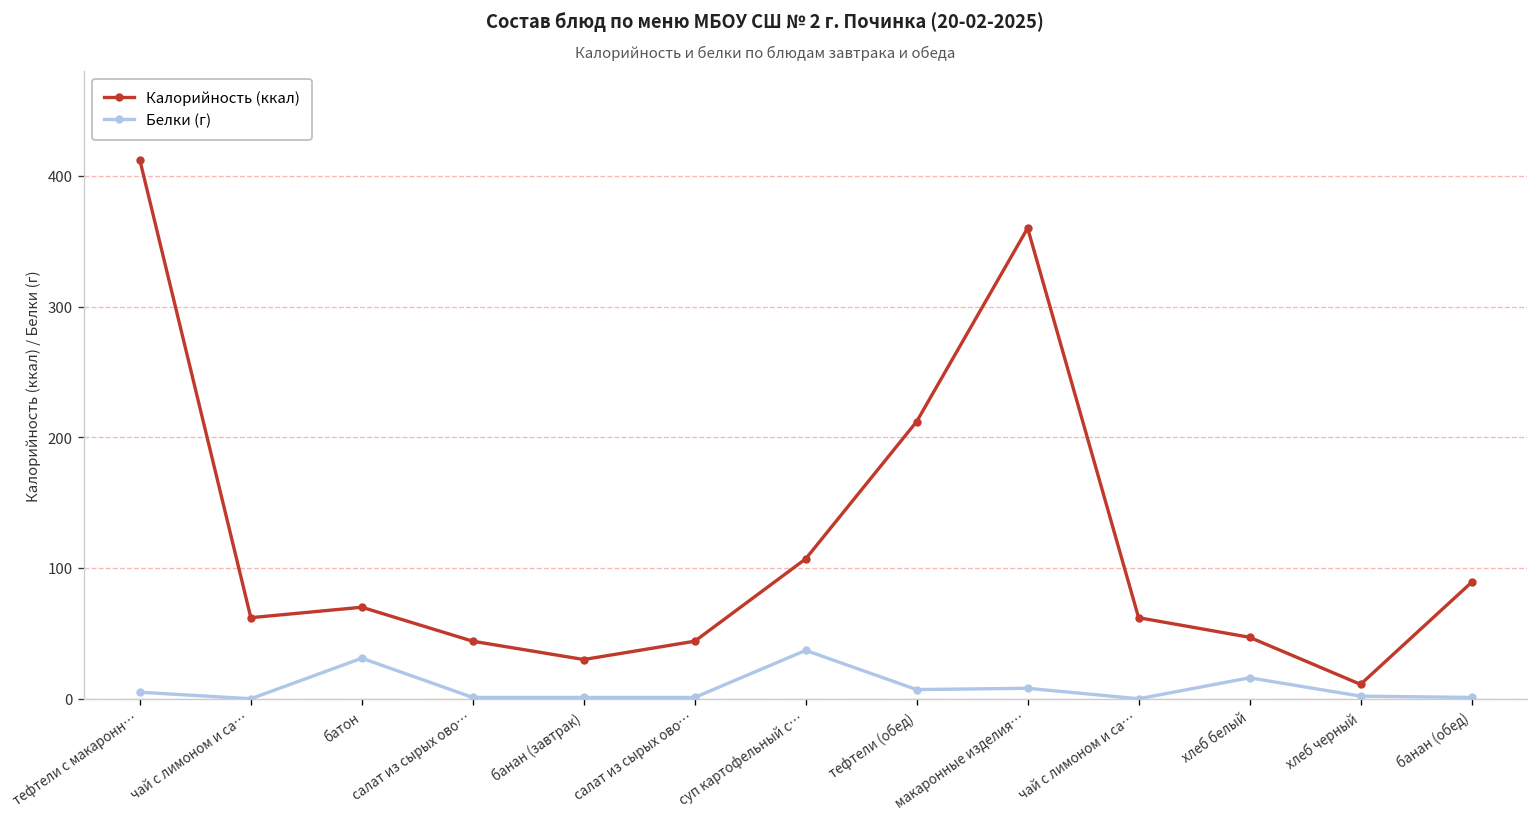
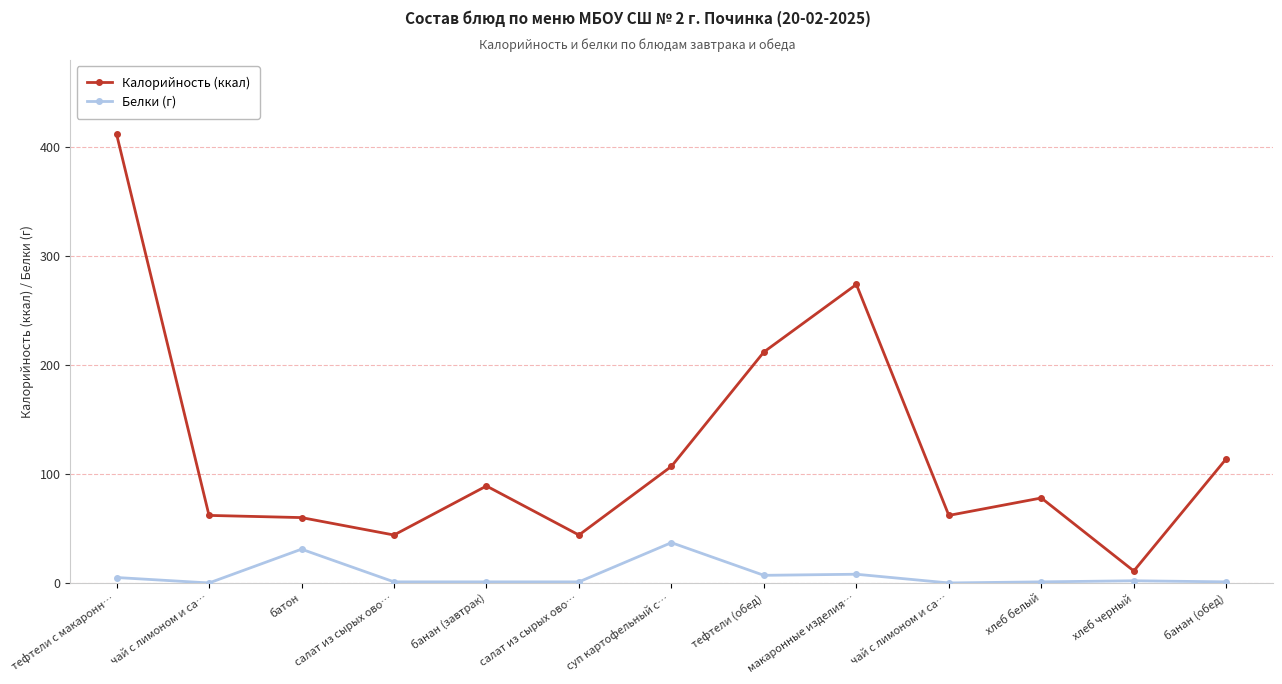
Калорийность (ккал), батон: 70 -> 60
Калорийность (ккал), банан (завтрак): 30 -> 89
Калорийность (ккал), макаронные изделия…: 360 -> 274
Калорийность (ккал), хлеб белый: 47 -> 78
Белки (г), хлеб белый: 16 -> 1
Калорийность (ккал), банан (обед): 89 -> 114
